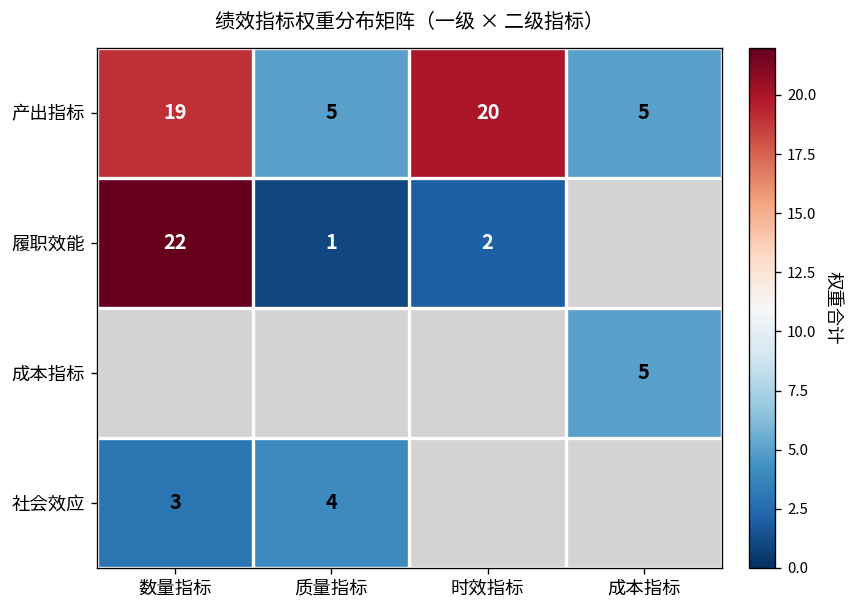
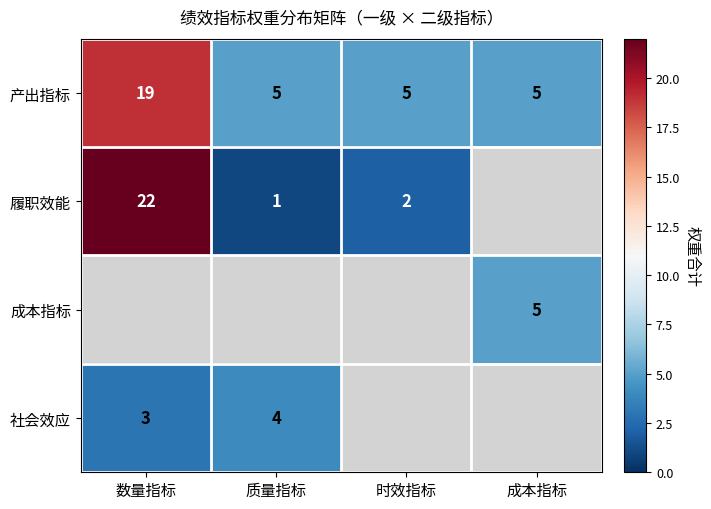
产出指标, 时效指标: 20 -> 5
